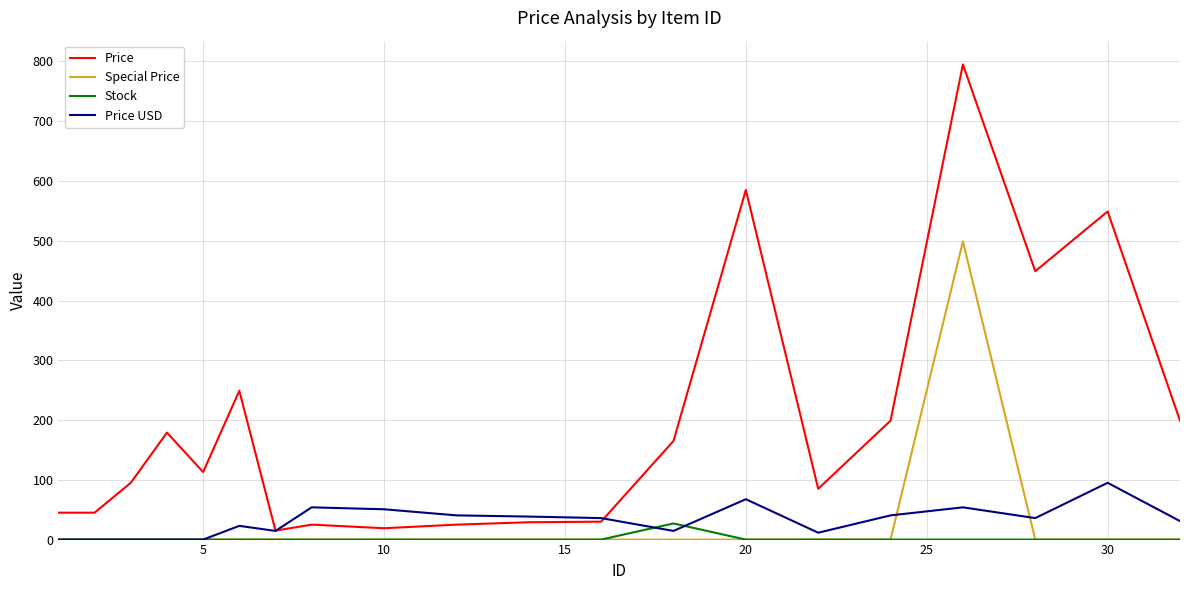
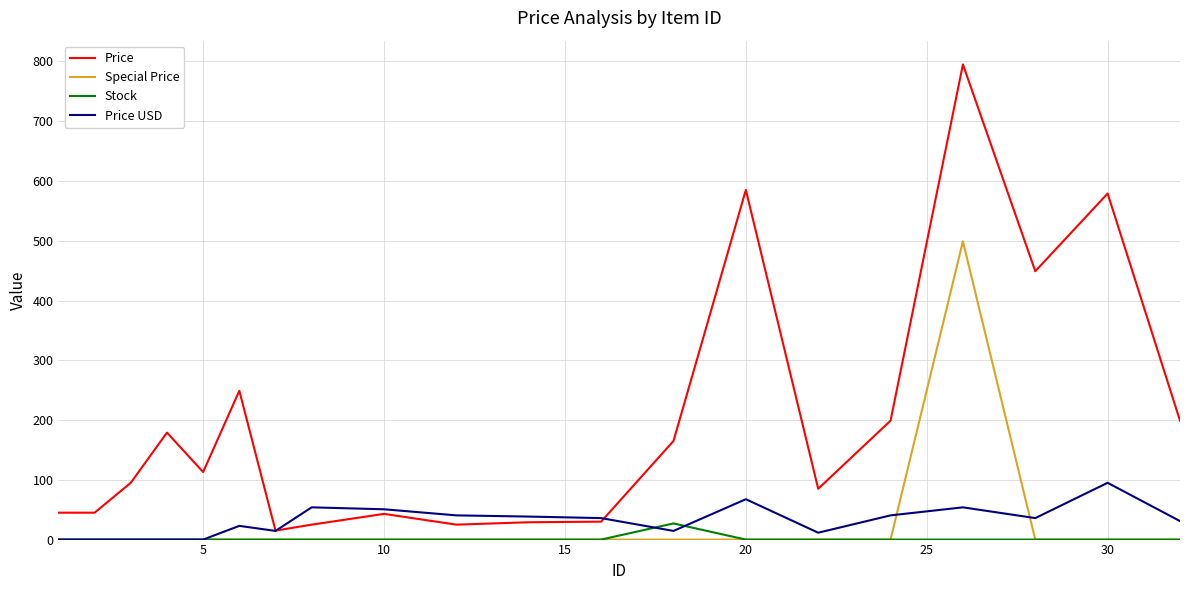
Price, 10: 20 -> 40
Price, 30: 550 -> 580
